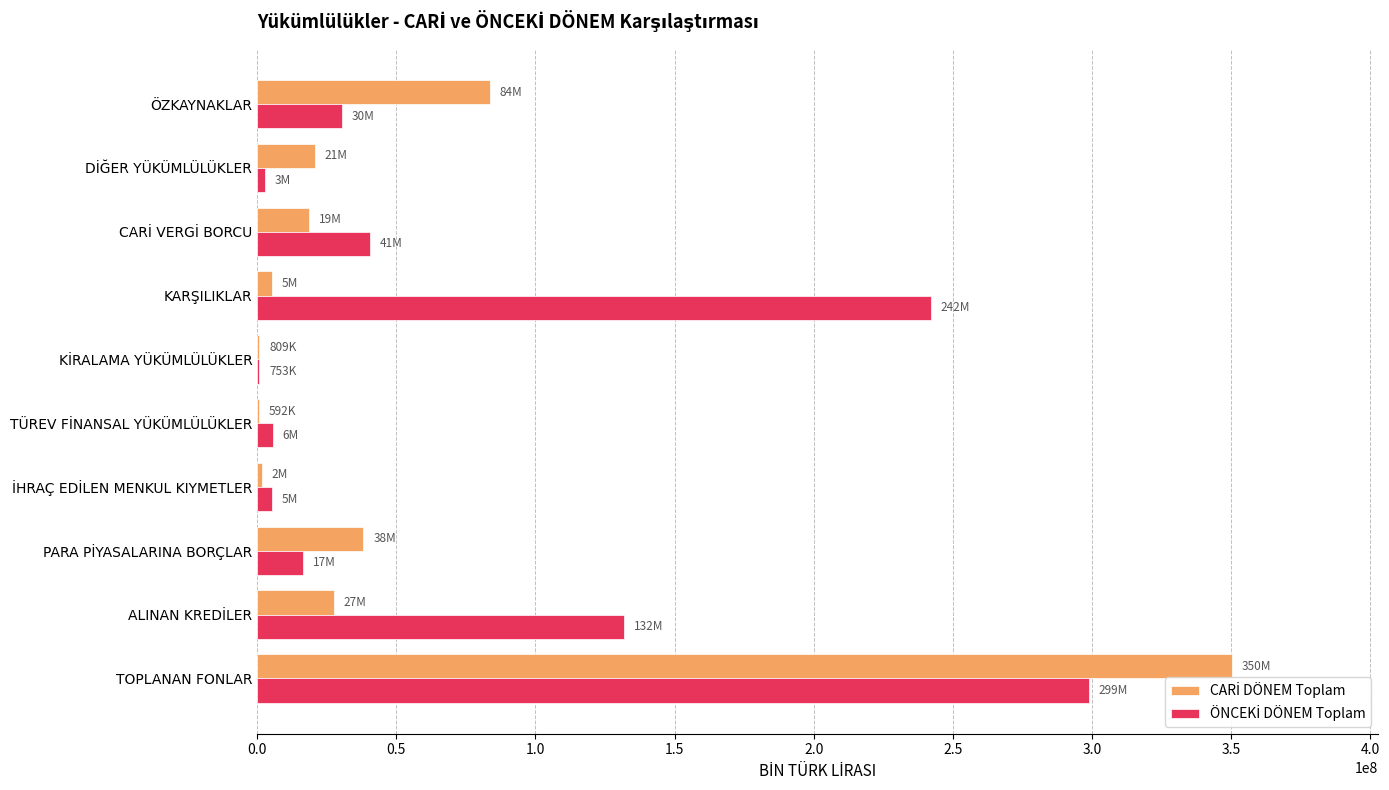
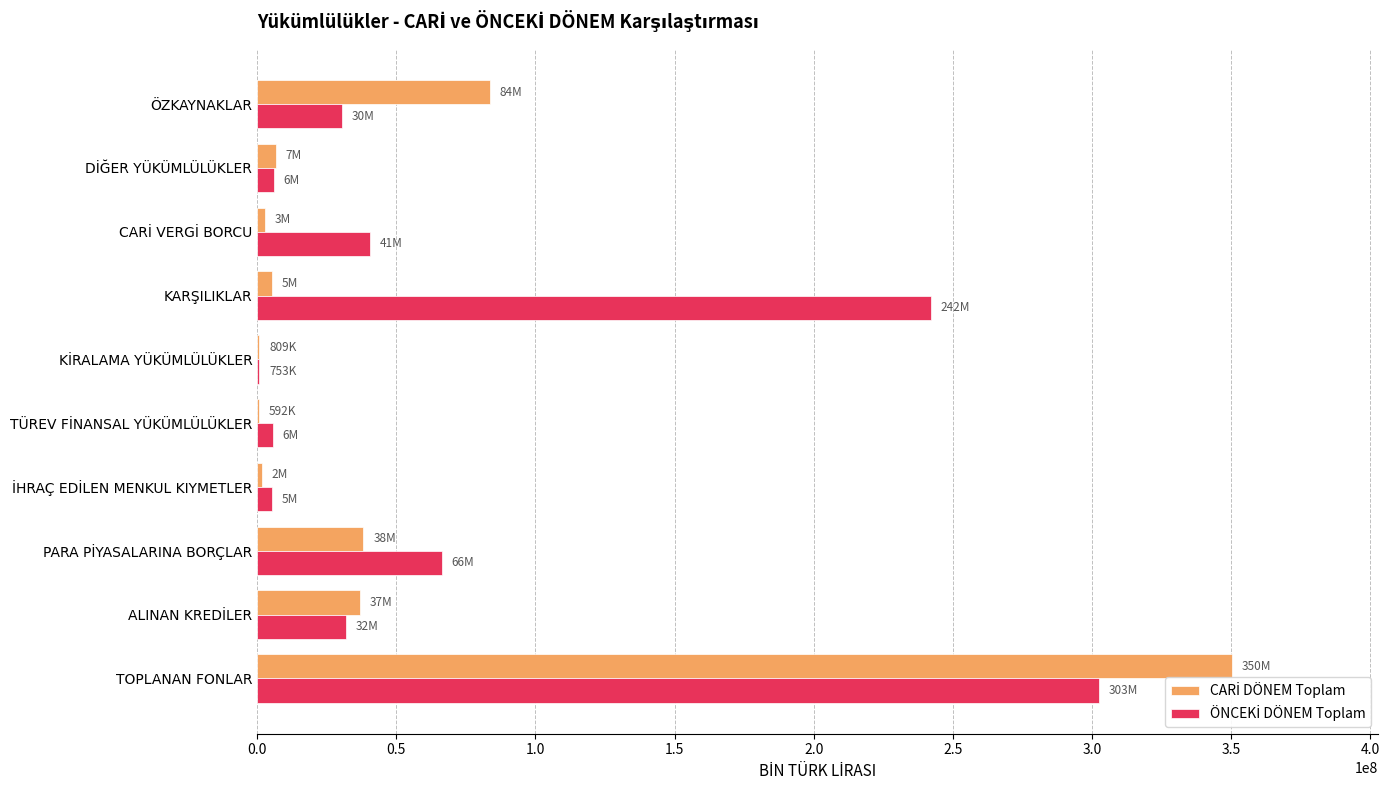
CARİ DÖNEM Toplam, DİĞER YÜKÜMLÜLÜKLER: 21M -> 7M
ÖNCEKİ DÖNEM Toplam, DİĞER YÜKÜMLÜLÜKLER: 3M -> 6M
CARİ DÖNEM Toplam, CARİ VERGİ BORCU: 19M -> 3M
ÖNCEKİ DÖNEM Toplam, PARA PİYASALARINA BORÇLAR: 17M -> 66M
CARİ DÖNEM Toplam, ALINAN KREDİLER: 27M -> 37M
ÖNCEKİ DÖNEM Toplam, ALINAN KREDİLER: 132M -> 32M
ÖNCEKİ DÖNEM Toplam, TOPLANAN FONLAR: 299M -> 303M
